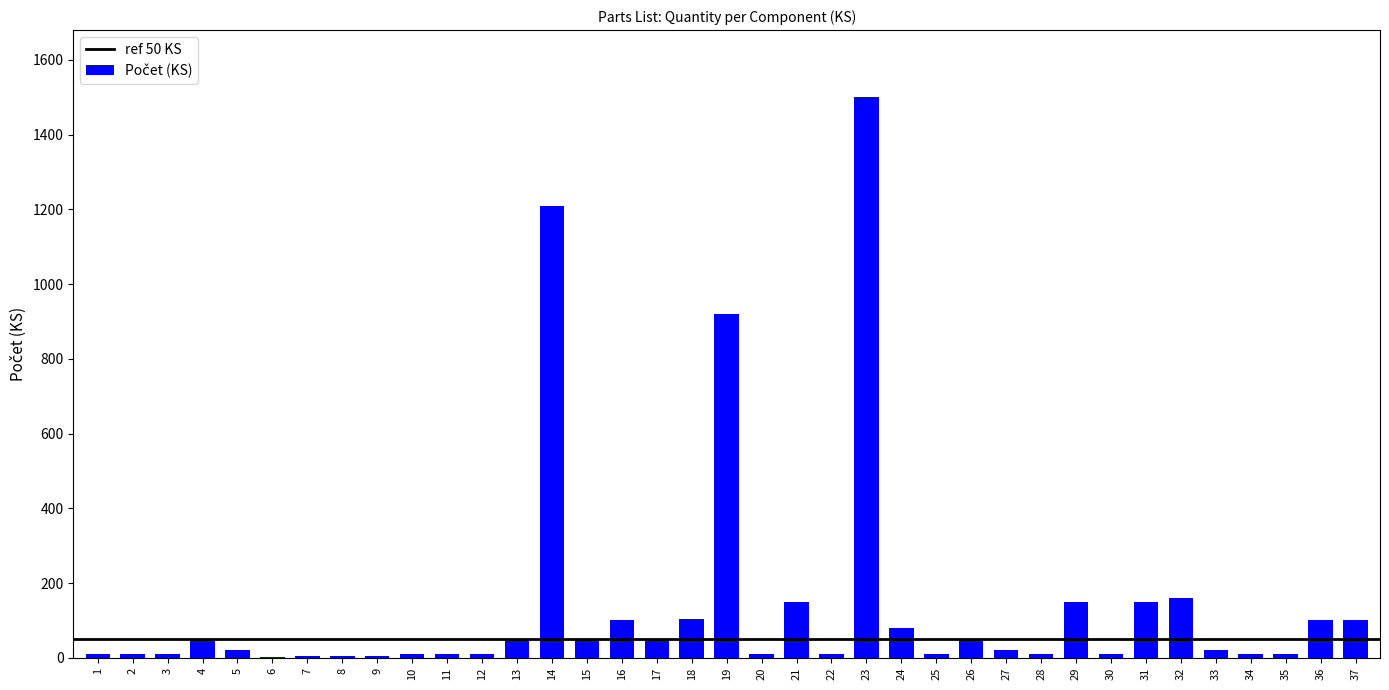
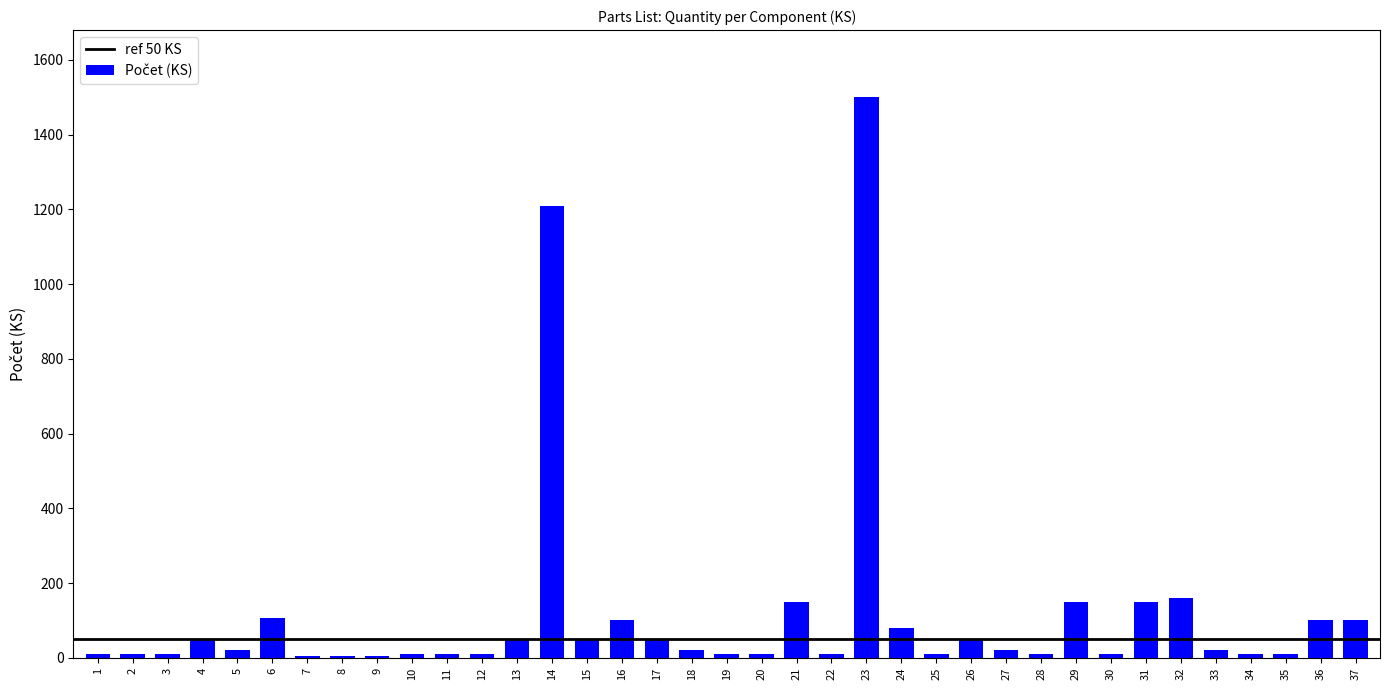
6: 0 -> 110
18: 110 -> 20
19: 920 -> 10
